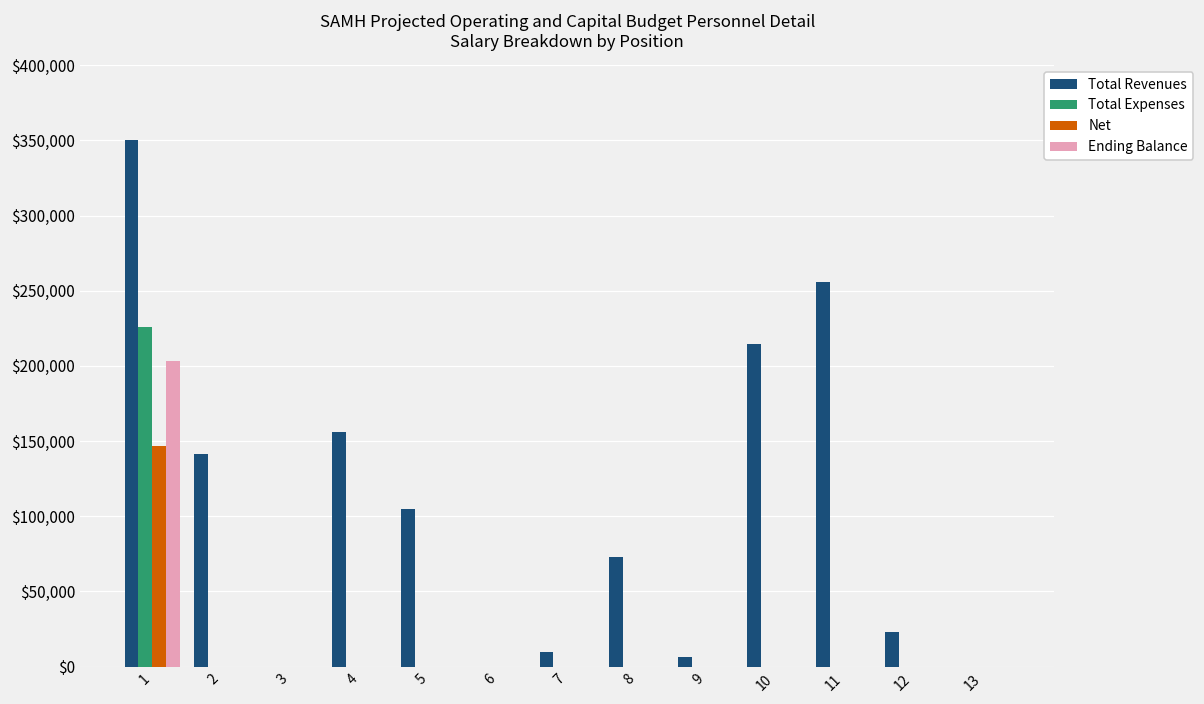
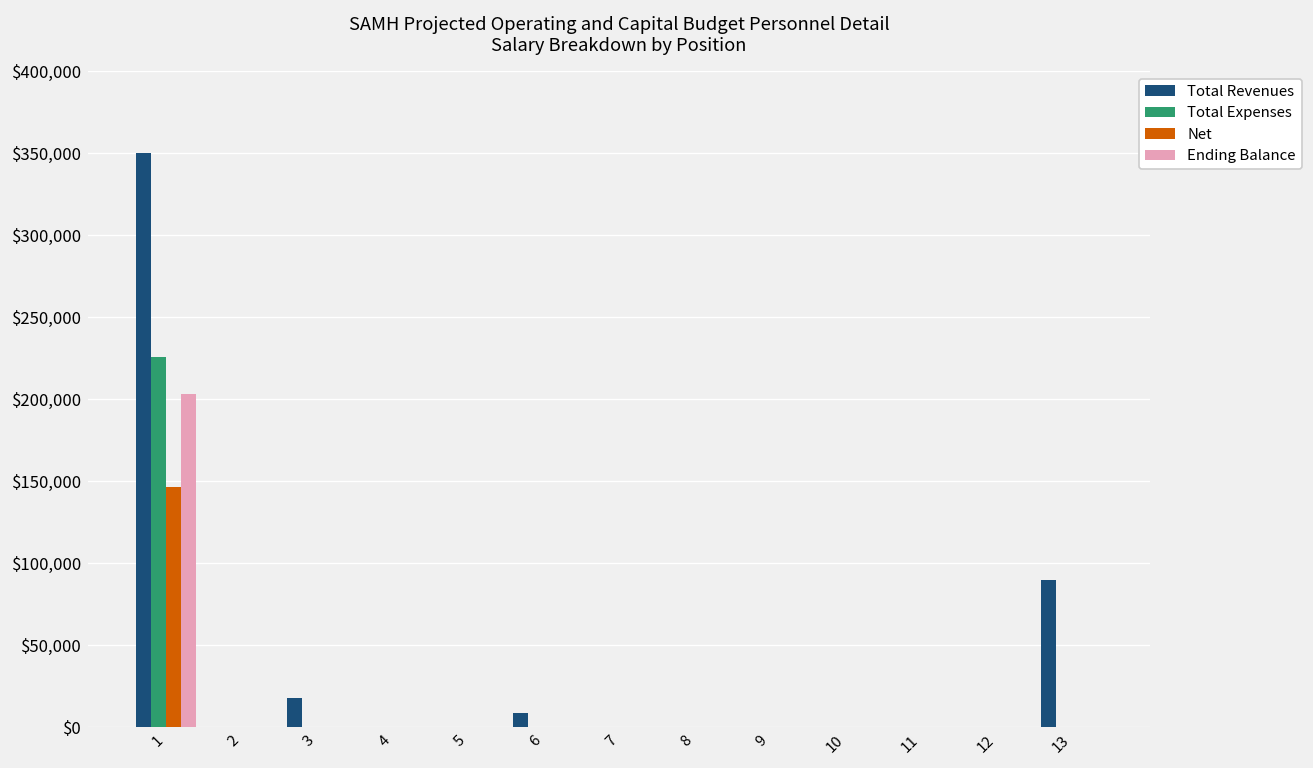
Total Revenues, 2: $141,000 -> $0
Total Revenues, 3: $0 -> $18,000
Total Revenues, 4: $156,000 -> $0
Total Revenues, 5: $105,000 -> $0
Total Revenues, 6: $0 -> $9,000
Total Revenues, 7: $10,000 -> $0
Total Revenues, 8: $73,000 -> $0
Total Revenues, 9: $7,000 -> $0
Total Revenues, 10: $215,000 -> $0
Total Revenues, 11: $256,000 -> $0
Total Revenues, 12: $23,000 -> $0
Total Revenues, 13: $0 -> $89,000
